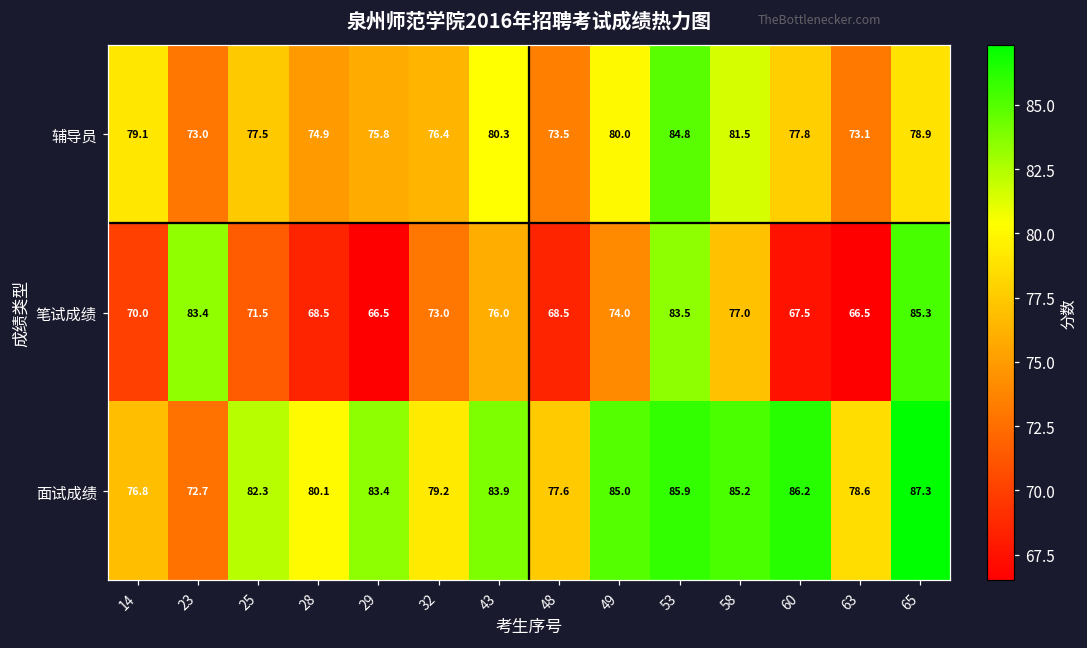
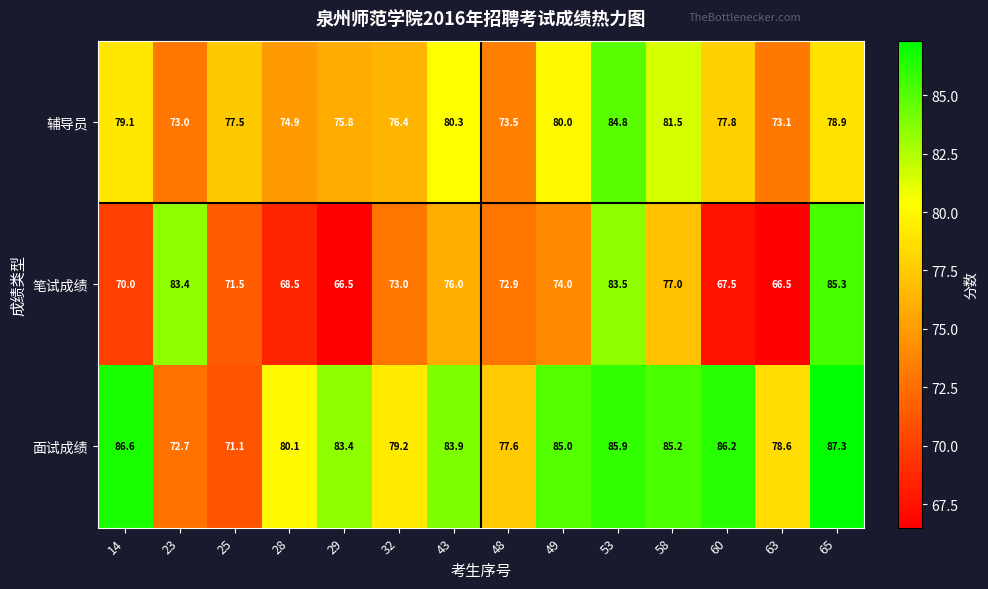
笔试成绩, 48: 68.5 -> 72.9
面试成绩, 14: 76.8 -> 86.6
面试成绩, 25: 82.3 -> 71.1
